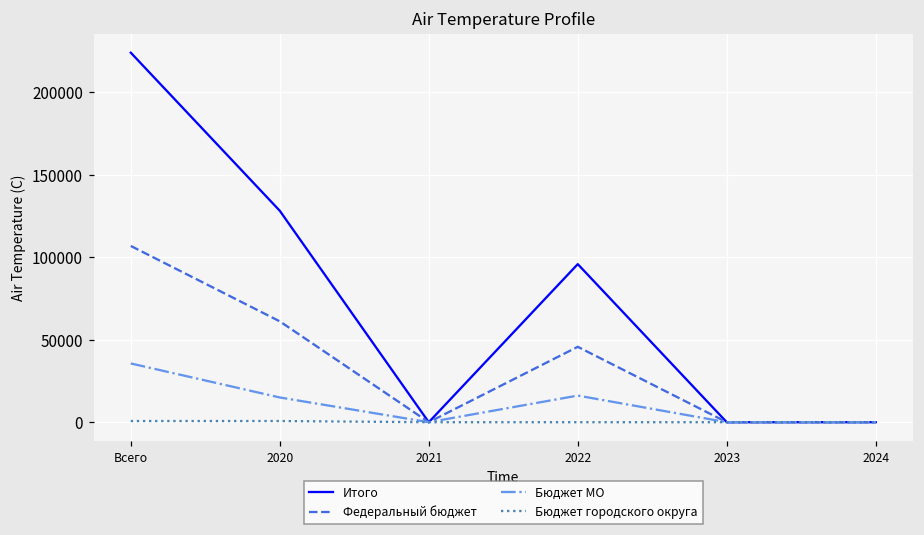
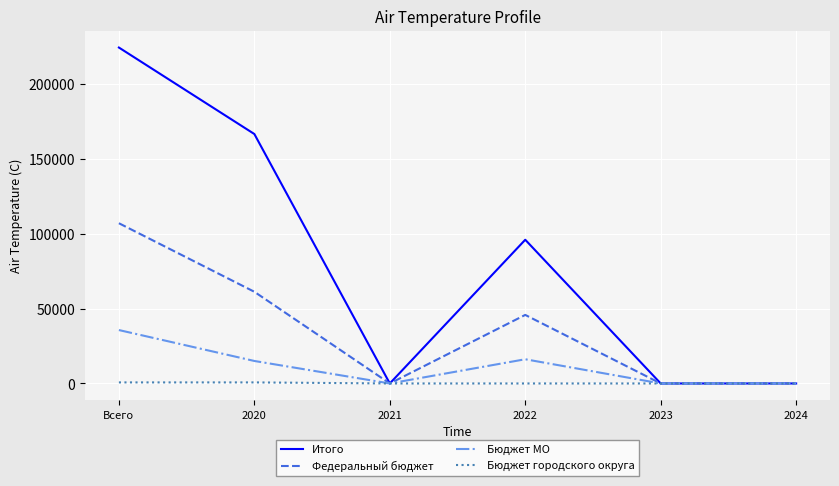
Итого, 2020: 128000 -> 166000
